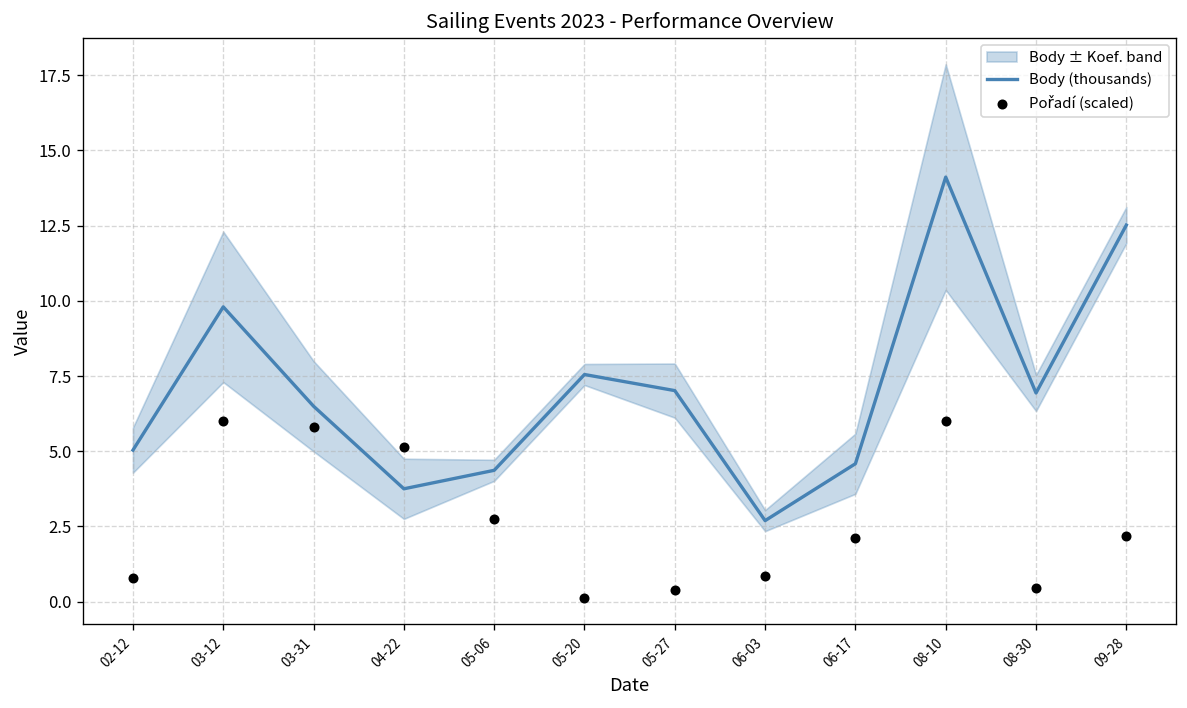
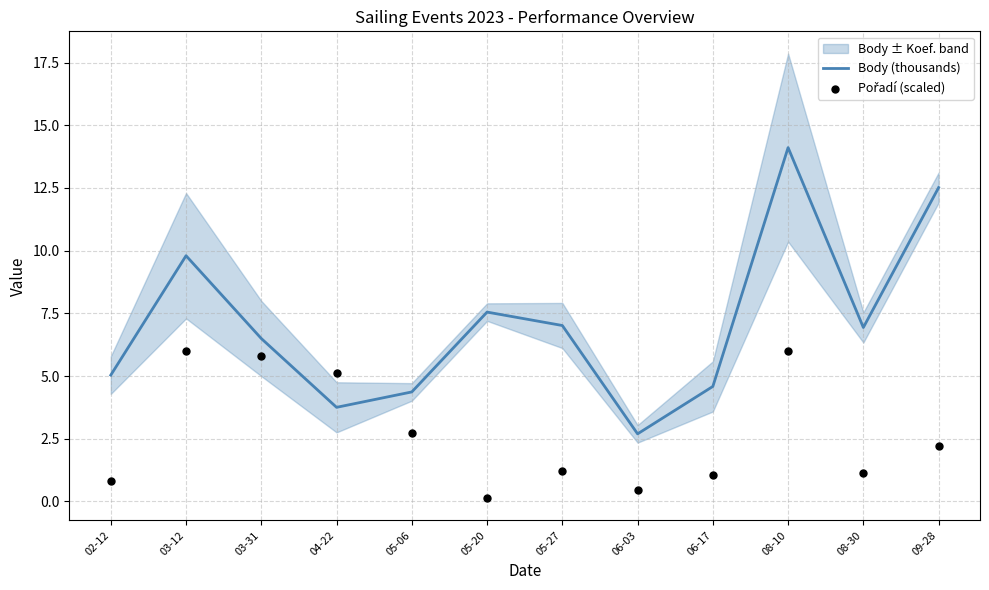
Pořadí (scaled), 05-27: 0.4 -> 1.2
Pořadí (scaled), 06-03: 0.9 -> 0.5
Pořadí (scaled), 06-17: 2.1 -> 1.1
Pořadí (scaled), 08-30: 0.5 -> 1.1
